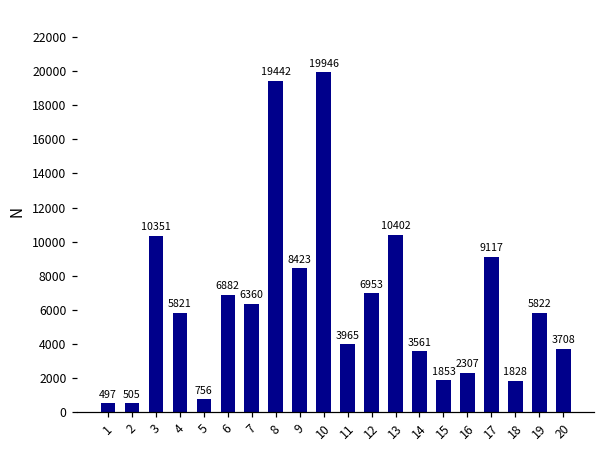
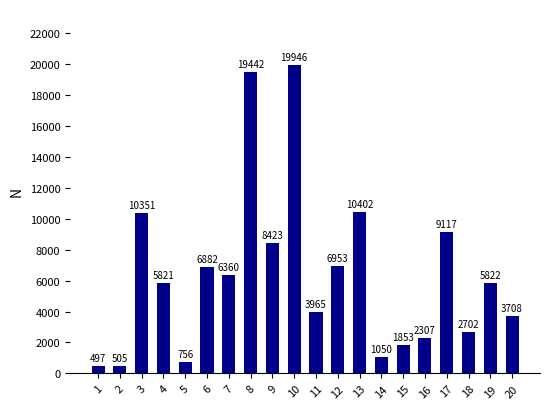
14: 3561 -> 1050
18: 1828 -> 2702
